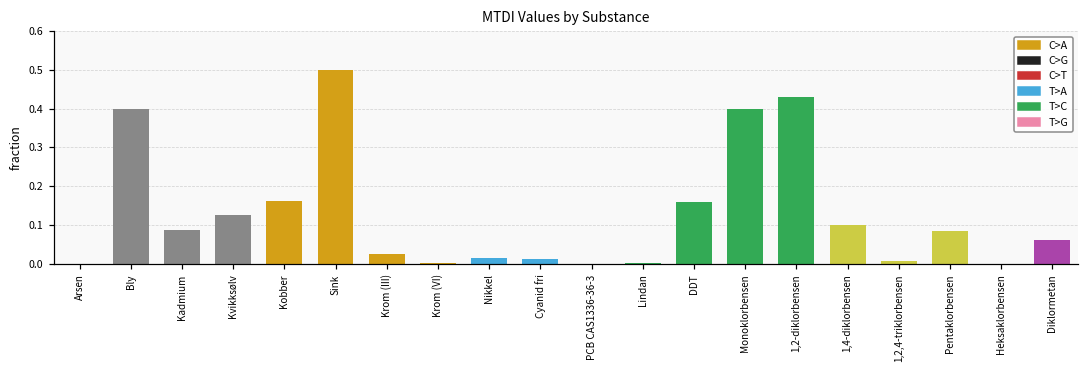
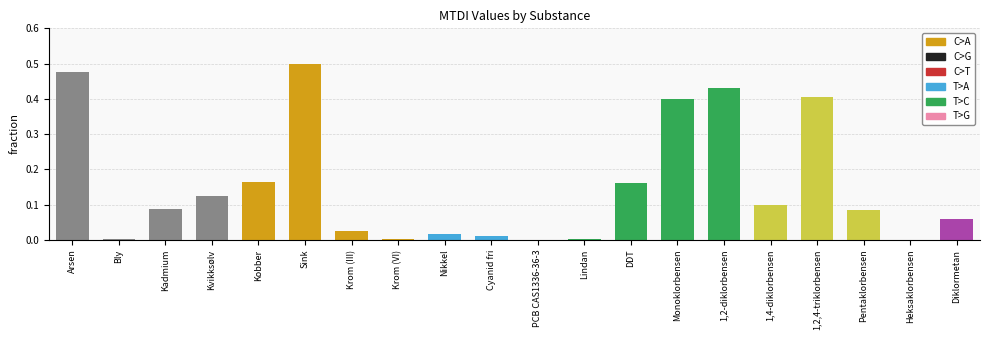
Arsen: 0.00 -> 0.48
Bly: 0.40 -> 0.00
1,2,4-triklorbensen: 0.01 -> 0.41
